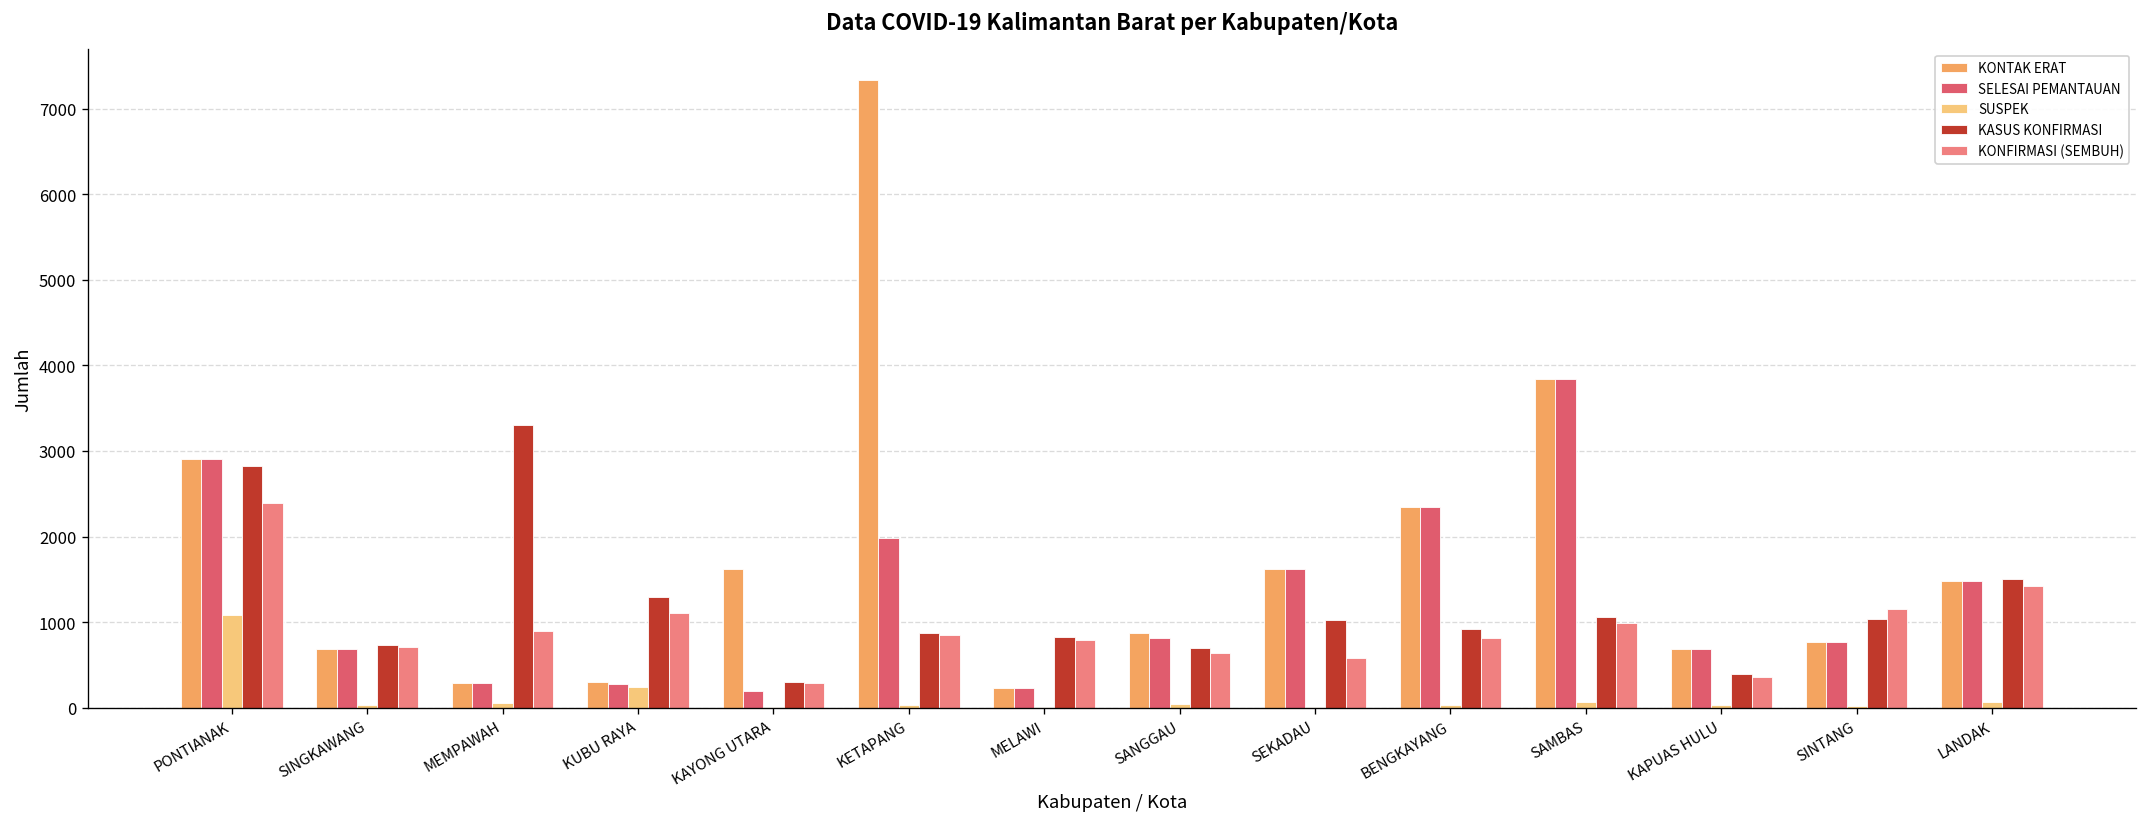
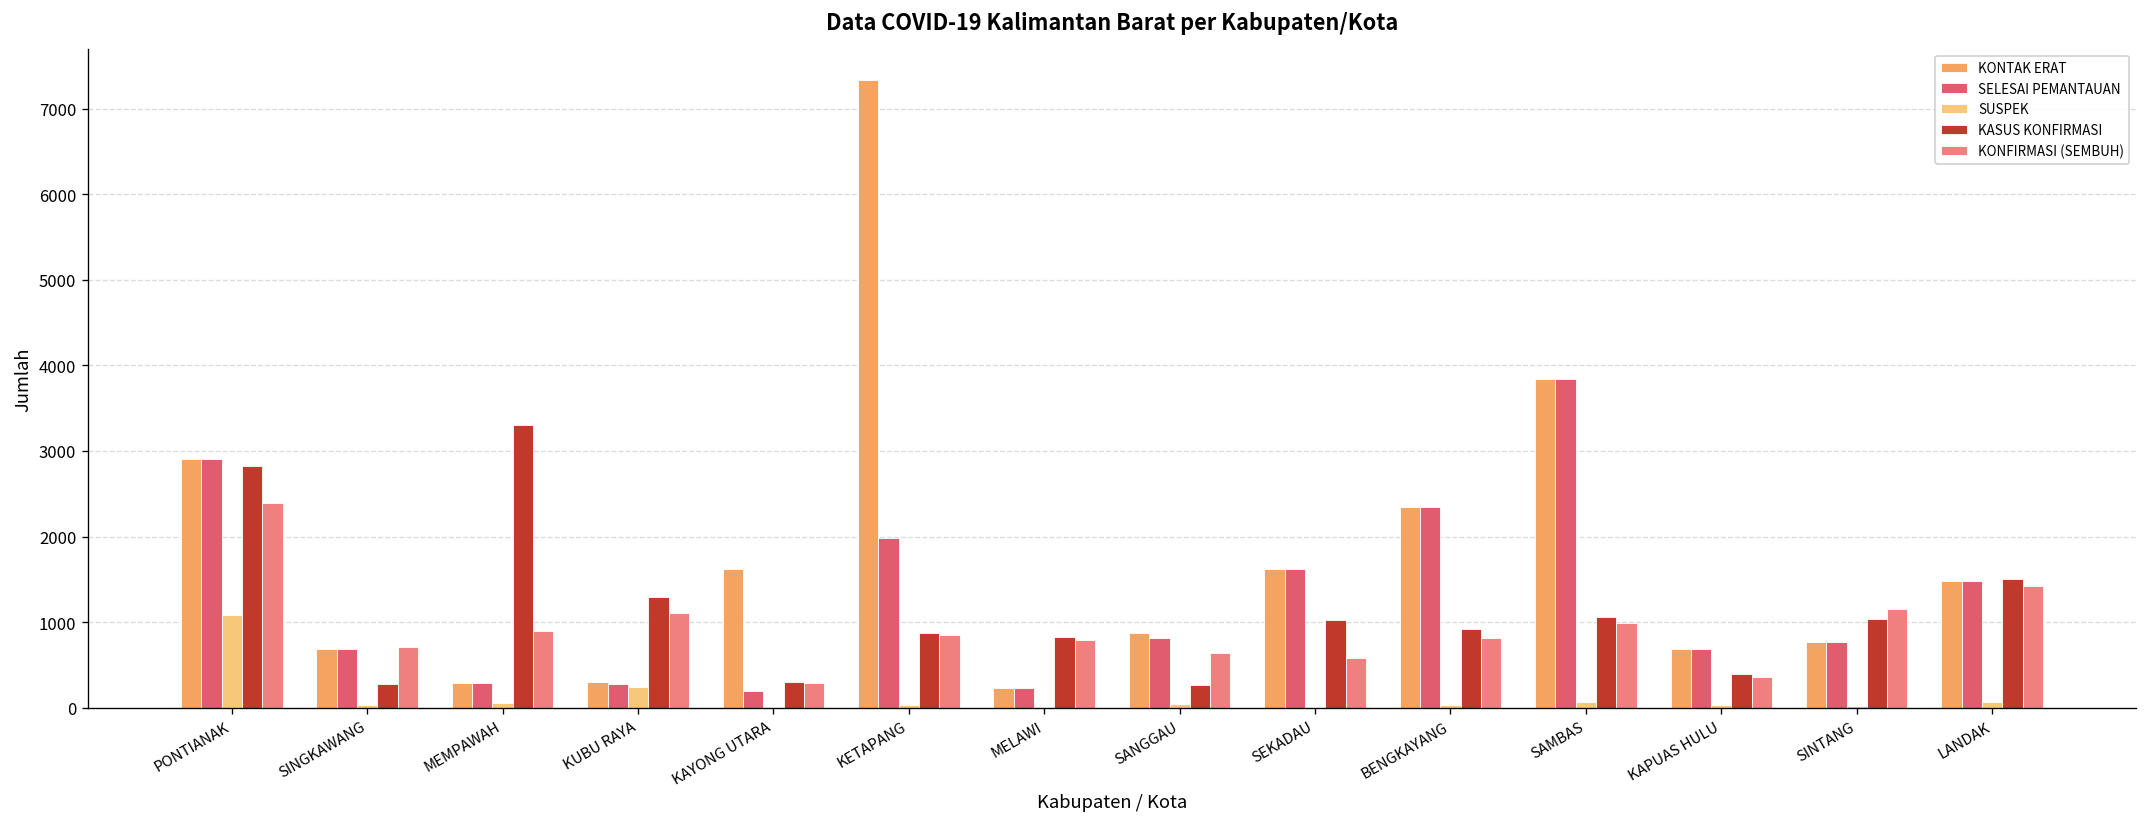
KASUS KONFIRMASI, SINGKAWANG: 700 -> 300
KASUS KONFIRMASI, SANGGAU: 700 -> 300
